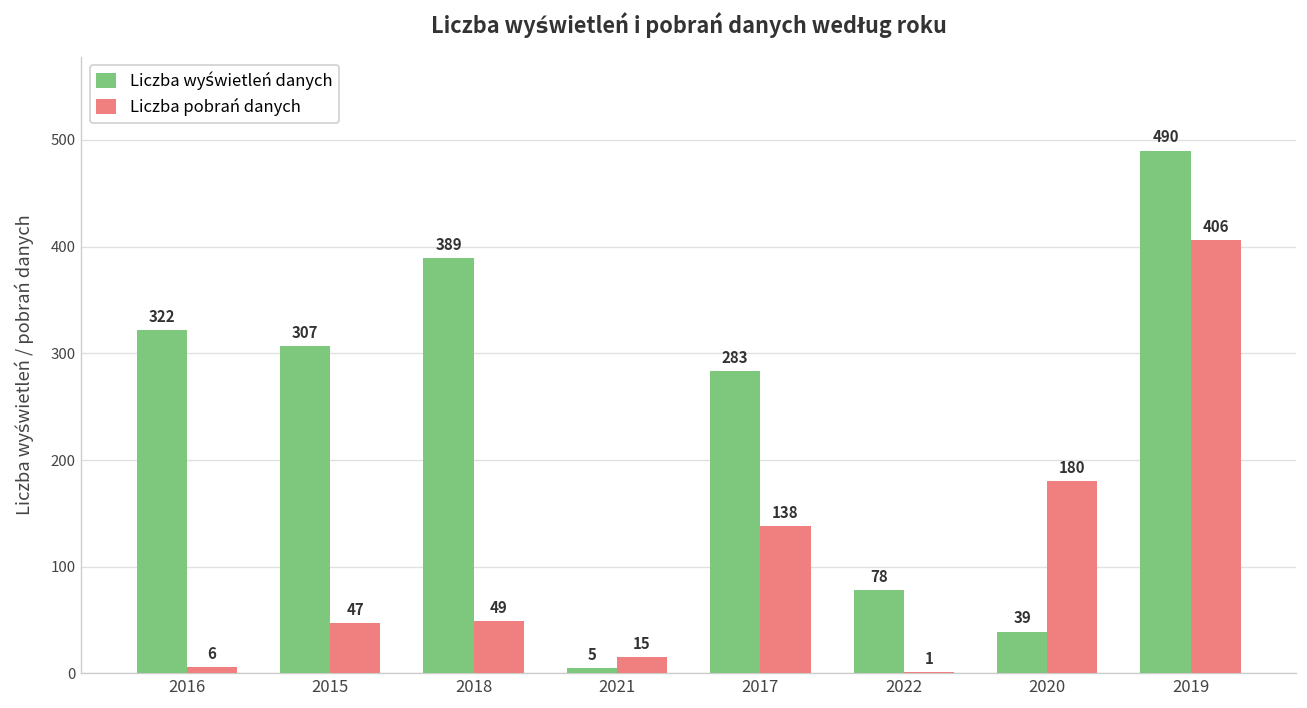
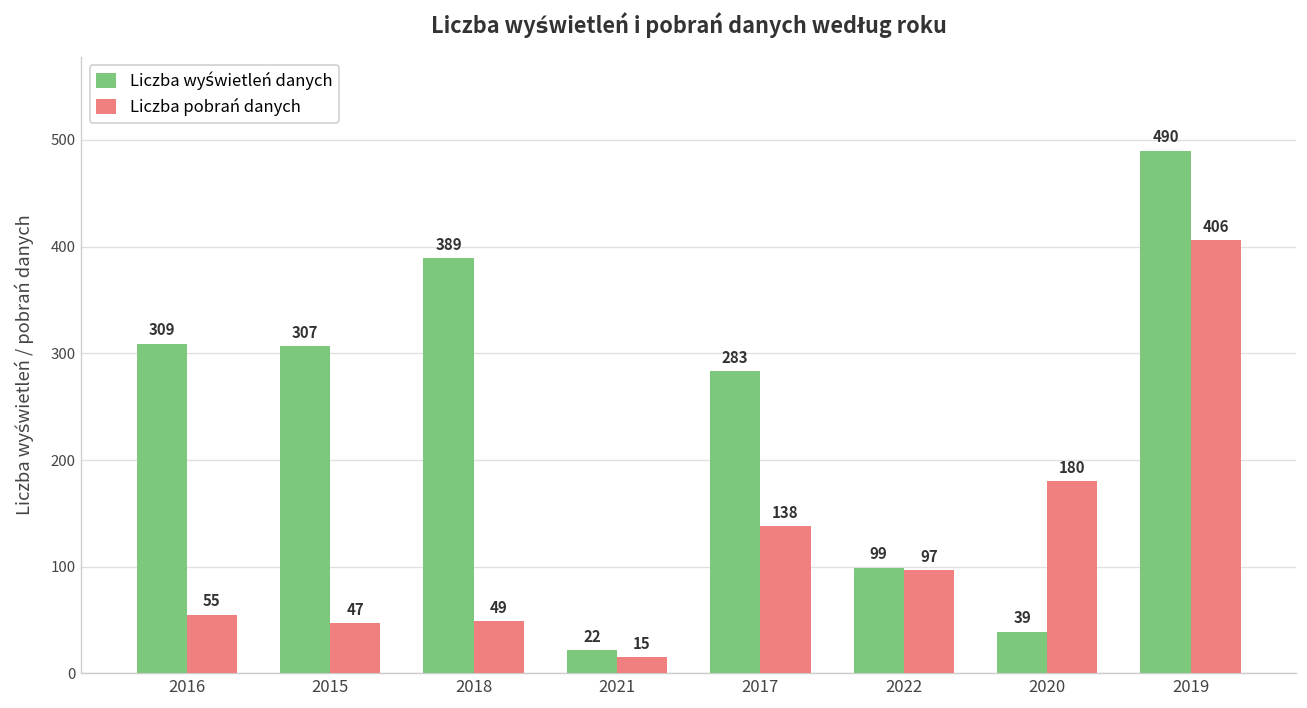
Liczba wyświetleń danych, 2016: 322 -> 309
Liczba pobrań danych, 2016: 6 -> 55
Liczba wyświetleń danych, 2021: 5 -> 22
Liczba wyświetleń danych, 2022: 78 -> 99
Liczba pobrań danych, 2022: 1 -> 97
